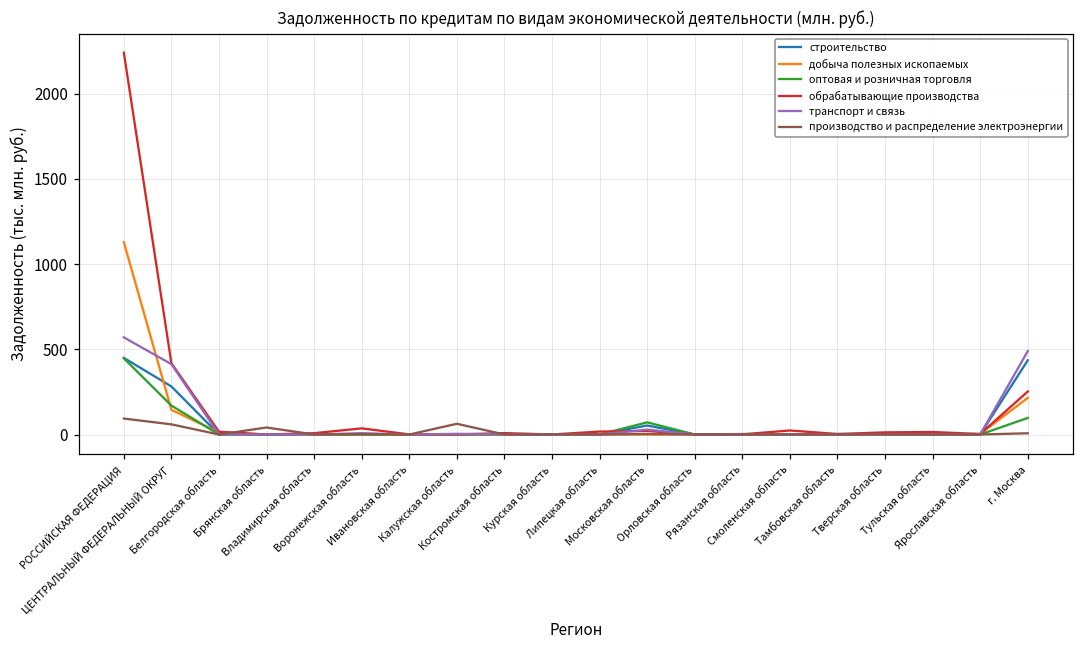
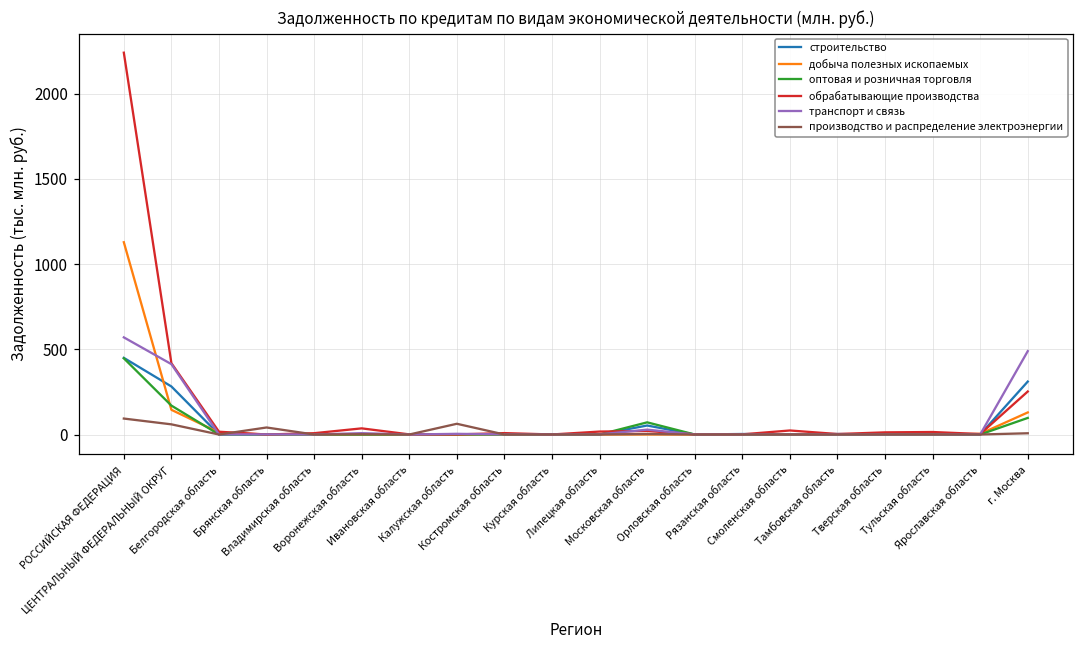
строительство, г. Москва: 440 -> 310
добыча полезных ископаемых, г. Москва: 210 -> 130
